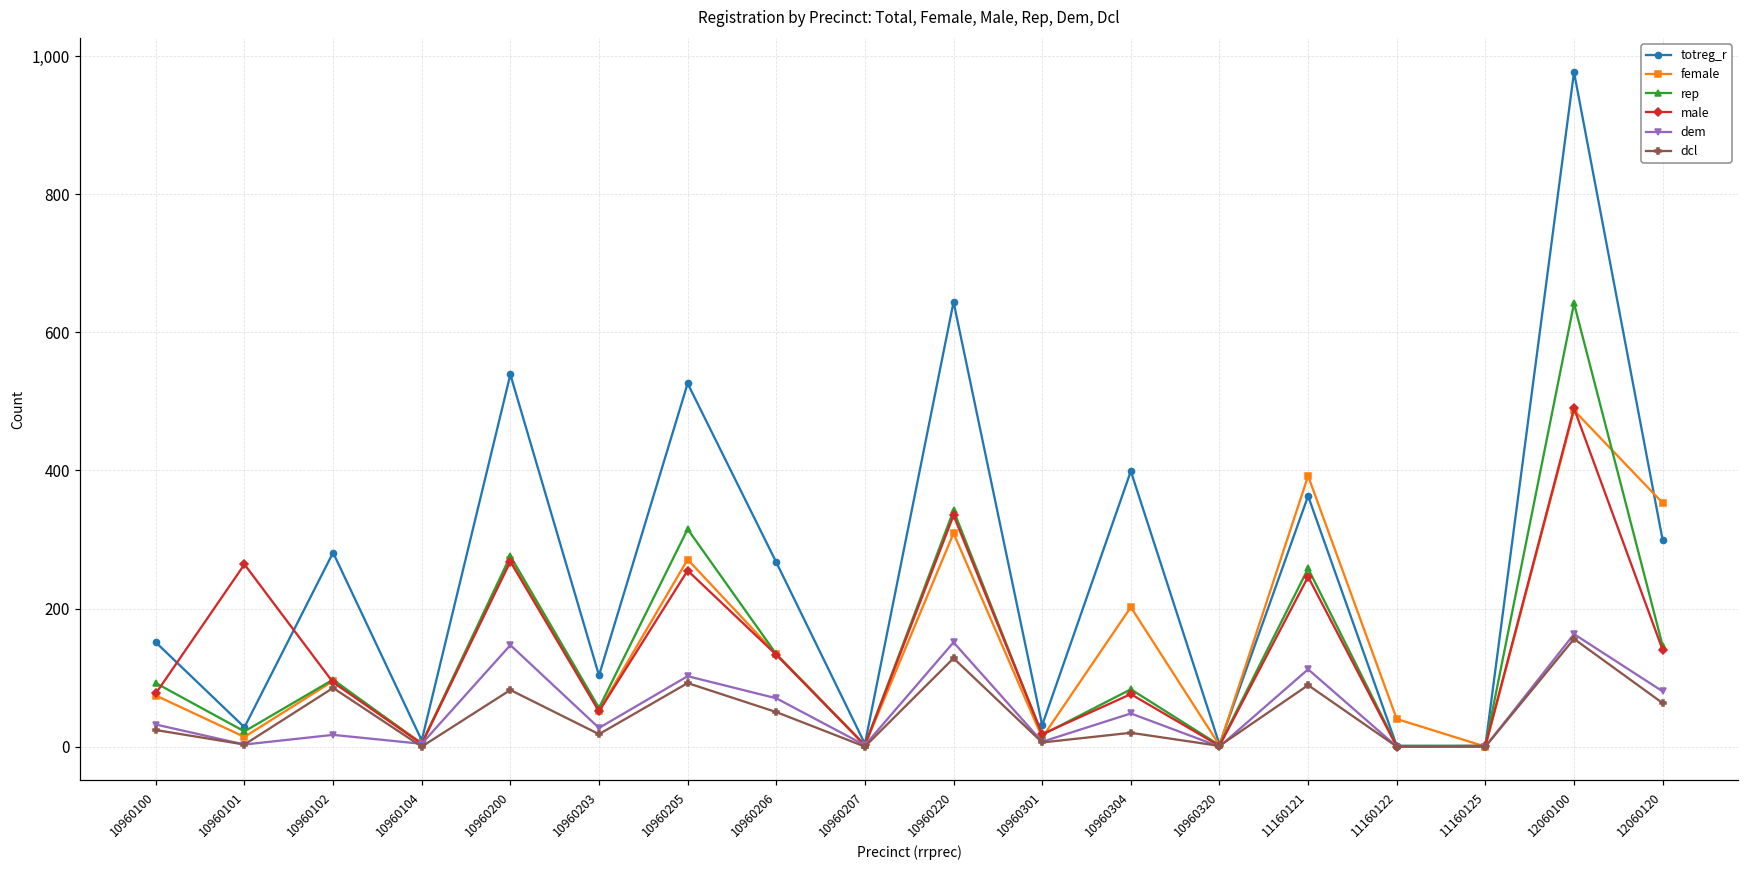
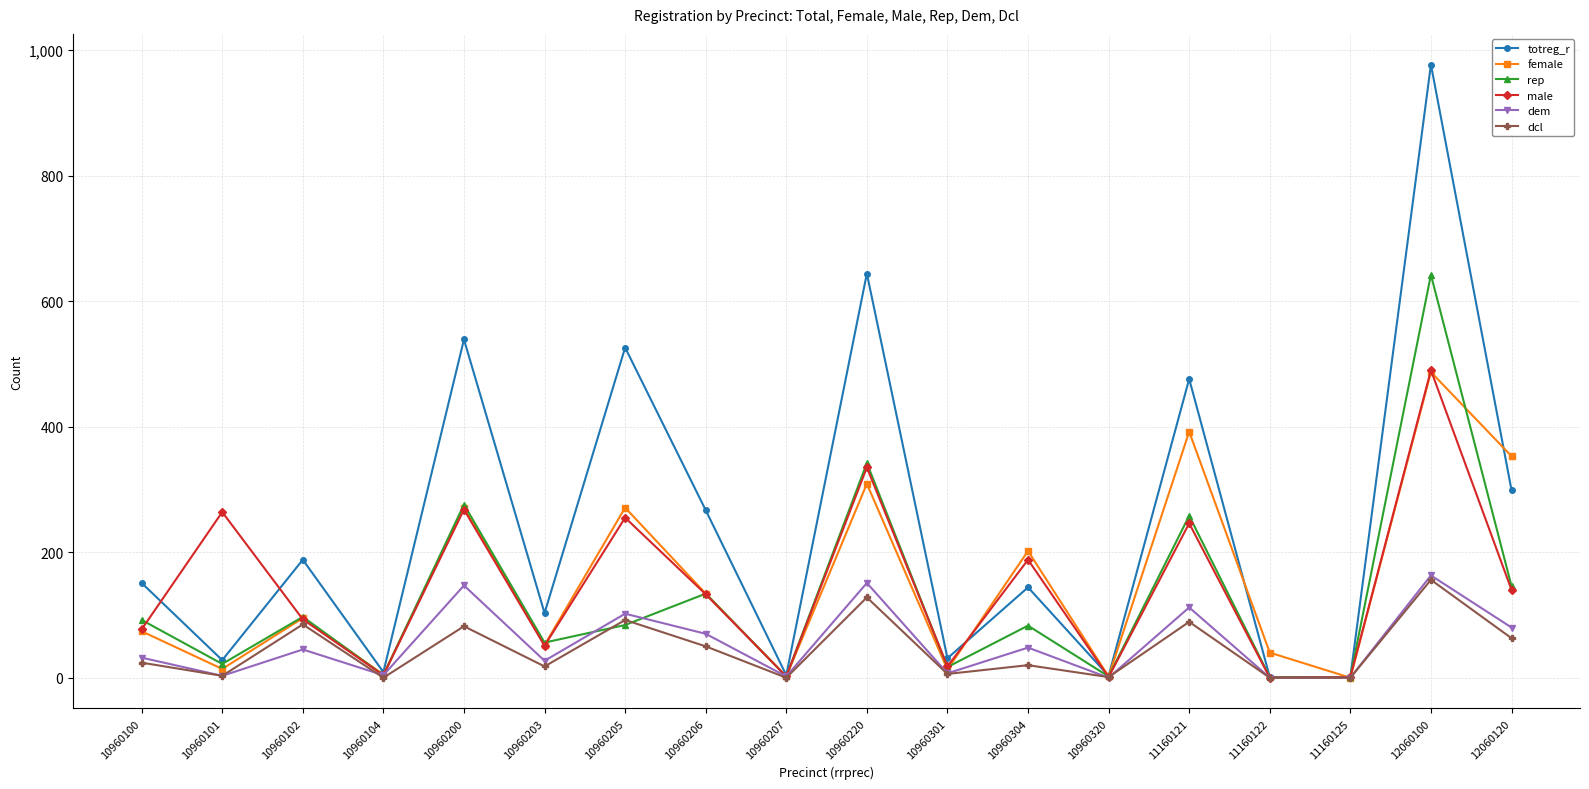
totreg_r, 10960102: 280 -> 190
dem, 10960102: 20 -> 50
rep, 10960205: 320 -> 80
totreg_r, 10960304: 400 -> 140
male, 10960304: 80 -> 190
totreg_r, 11160121: 360 -> 480
